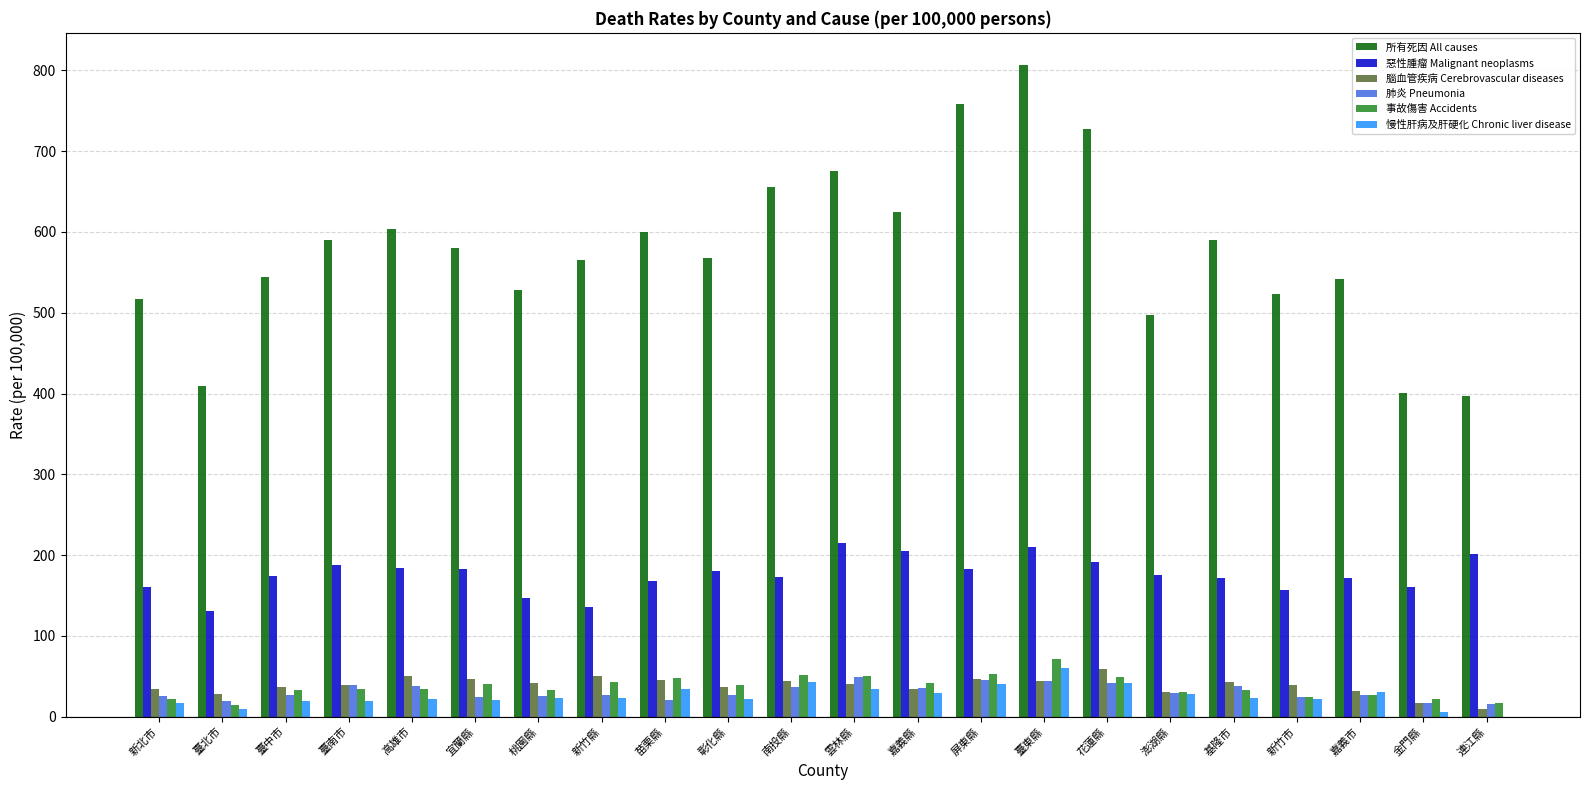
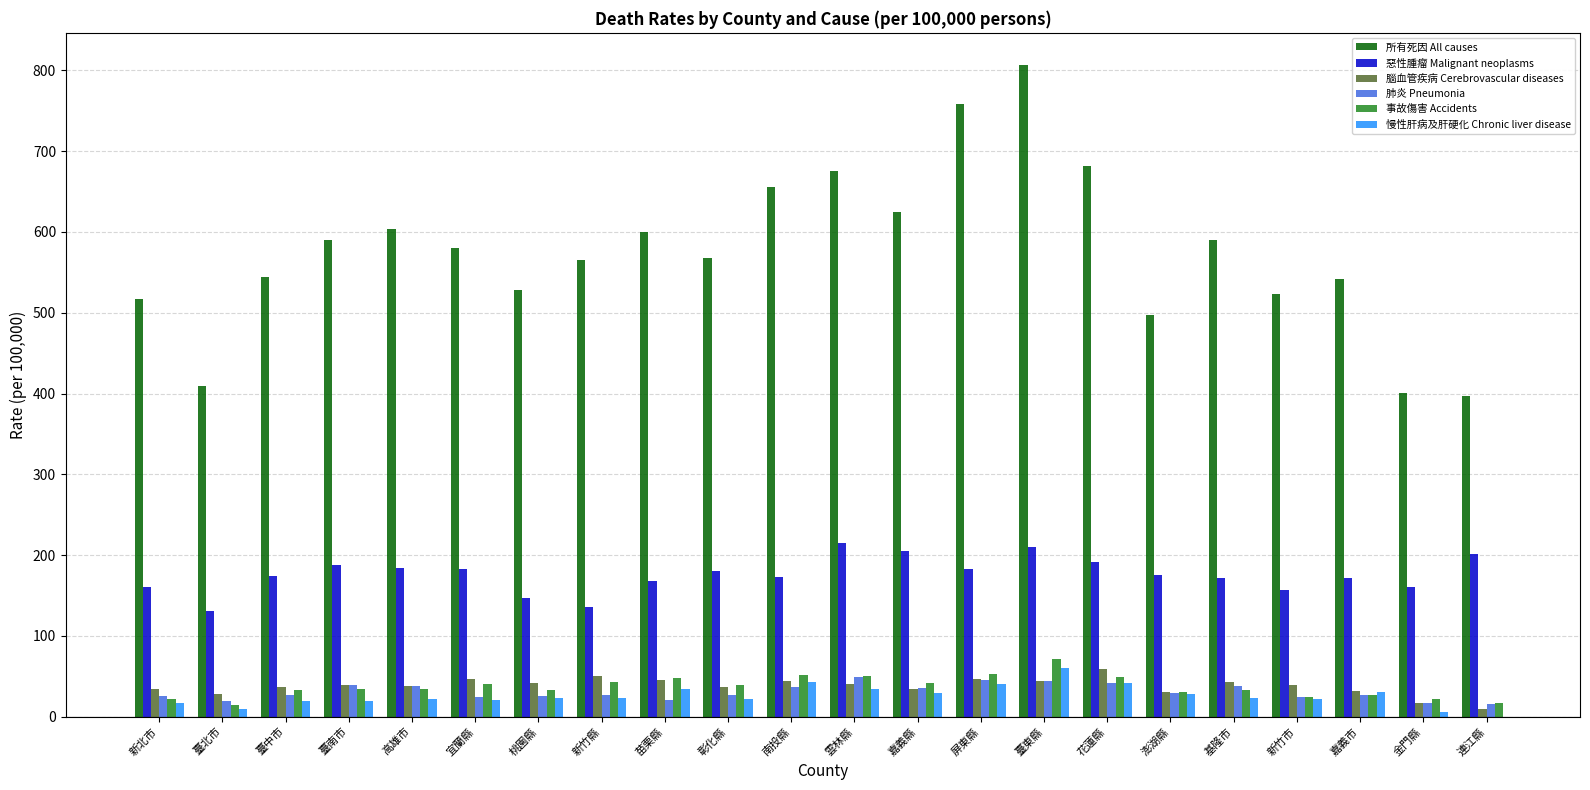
腦血管疾病 Cerebrovascular diseases, 高雄市: 50 -> 40
所有死因 All causes, 花蓮縣: 730 -> 680
